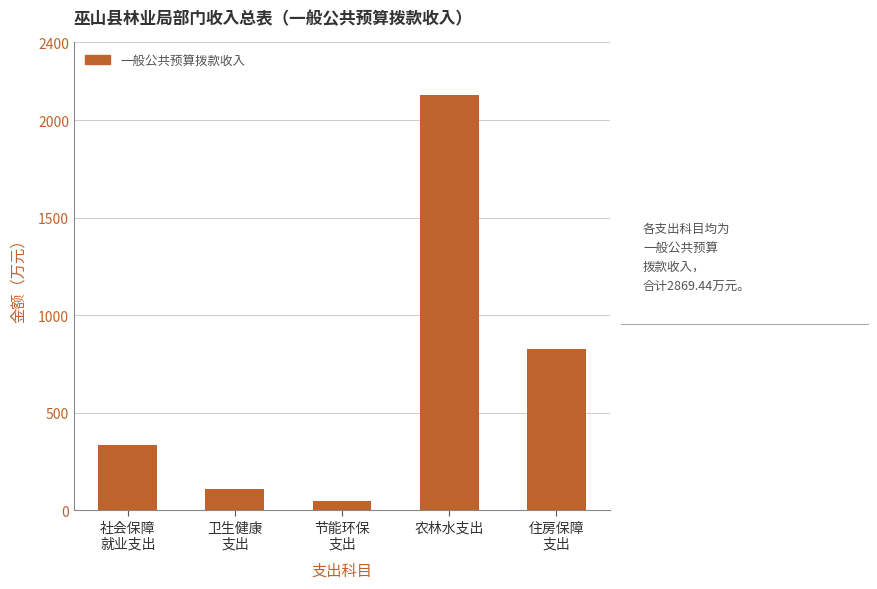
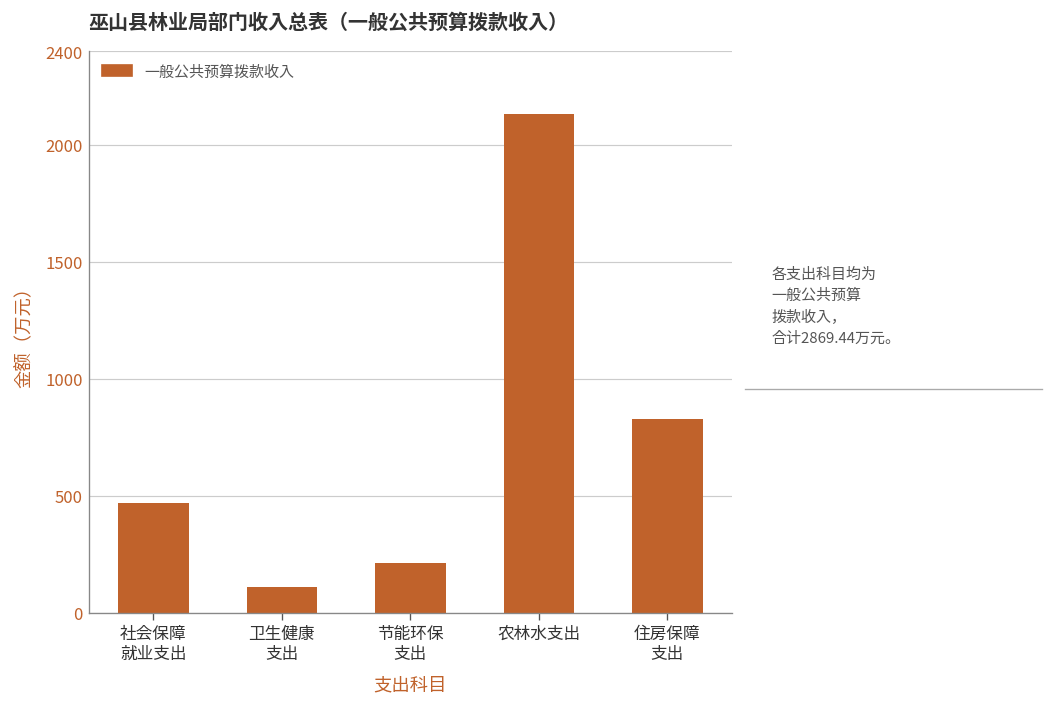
社会保障 就业支出: 340 -> 470
节能环保 支出: 50 -> 210
